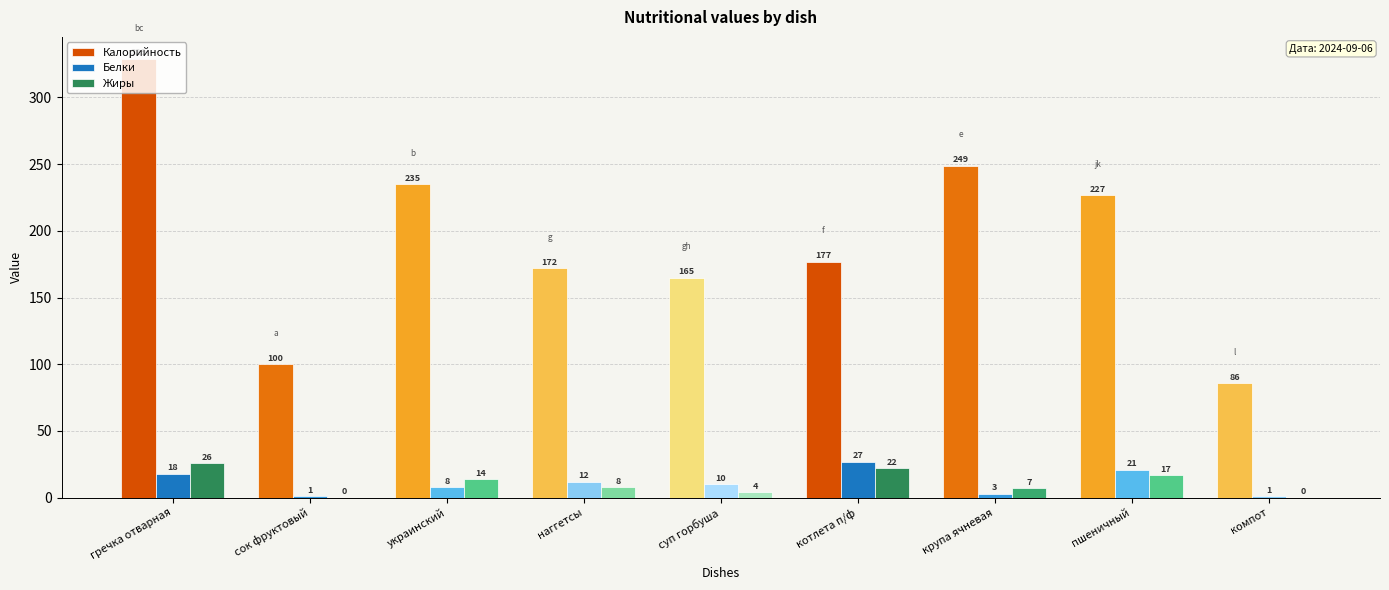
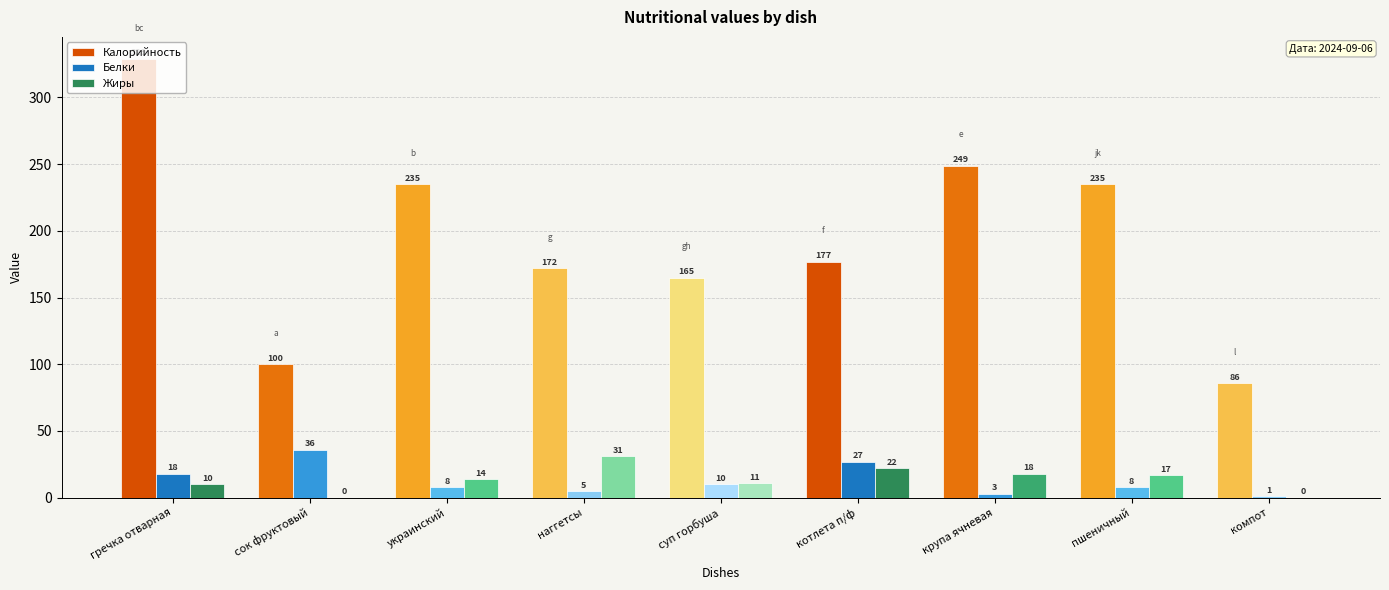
Жиры, гречка отварная: 26 -> 10
Белки, сок фруктовый: 1 -> 36
Белки, наггетсы: 12 -> 5
Жиры, наггетсы: 8 -> 31
Жиры, суп горбуша: 4 -> 11
Жиры, крупа ячневая: 7 -> 18
Калорийность, пшеничный: 227 -> 235
Белки, пшеничный: 21 -> 8
